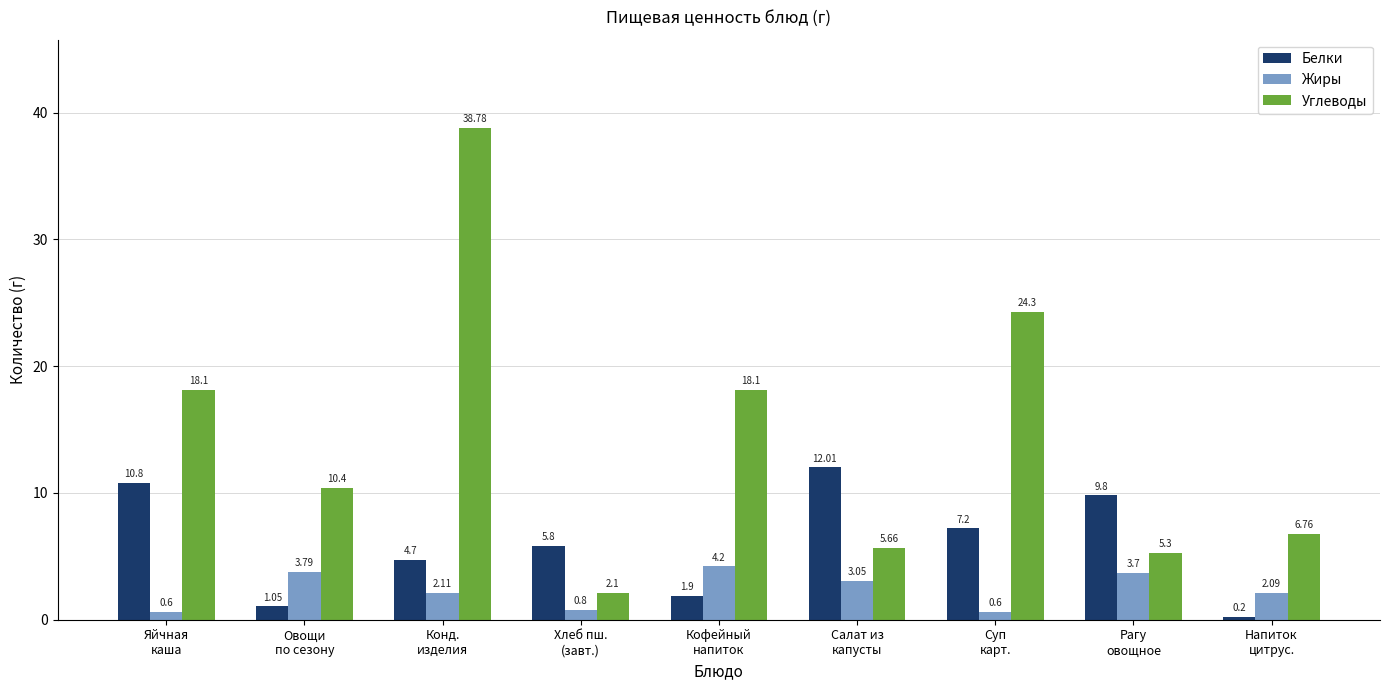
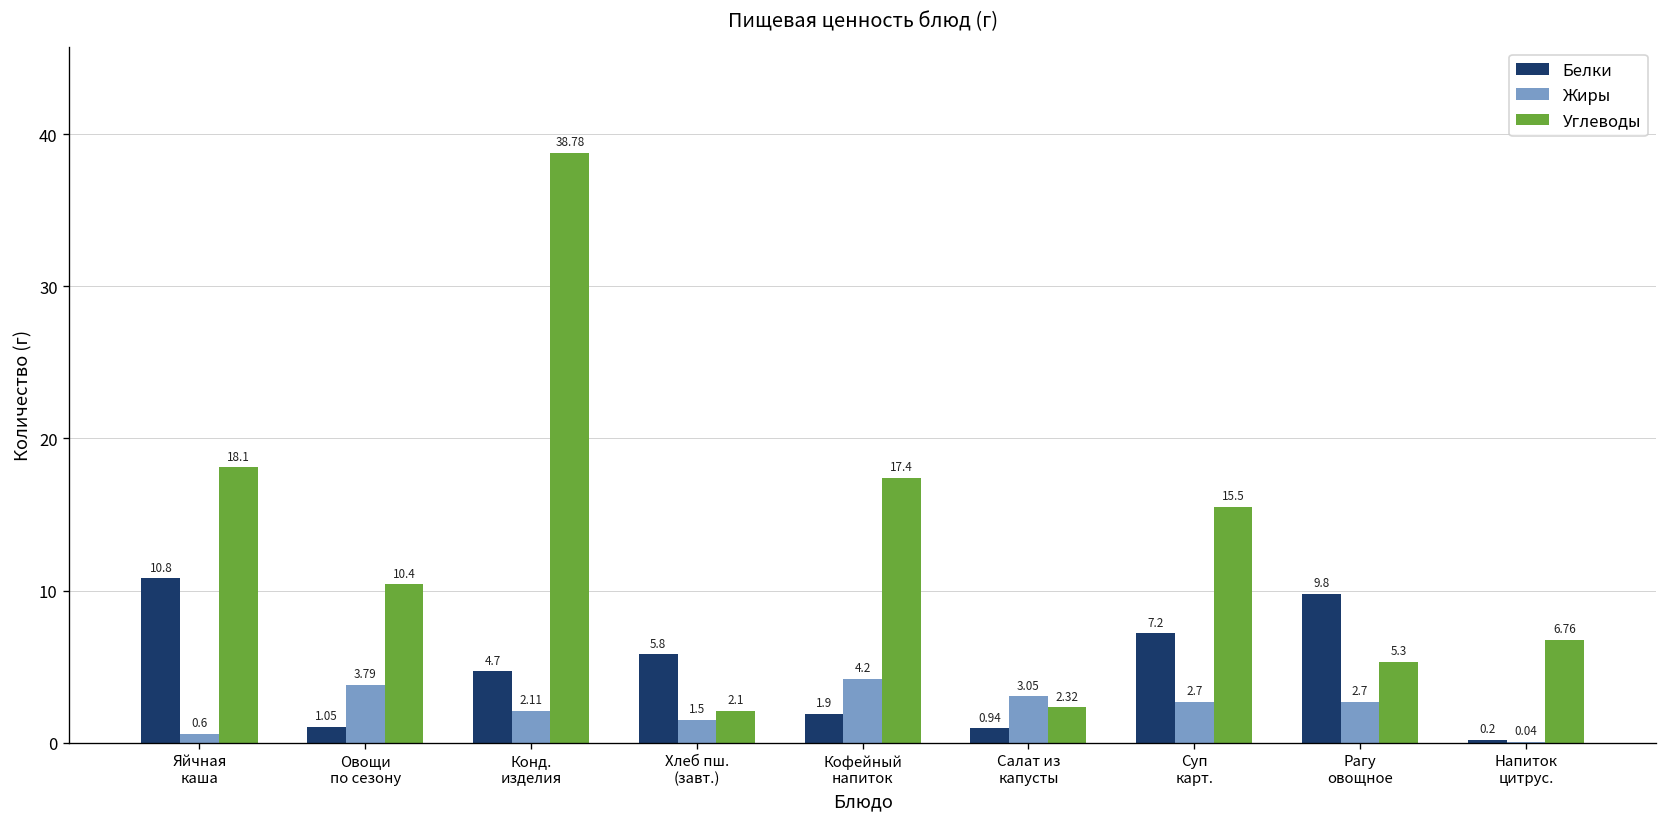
Жиры, Хлеб пш. (завт.): 0.8 -> 1.5
Углеводы, Кофейный напиток: 18.1 -> 17.4
Белки, Салат из капусты: 12.01 -> 0.94
Углеводы, Салат из капусты: 5.66 -> 2.32
Жиры, Суп карт.: 0.6 -> 2.7
Углеводы, Суп карт.: 24.3 -> 15.5
Жиры, Рагу овощное: 3.7 -> 2.7
Жиры, Напиток цитрус.: 2.09 -> 0.04
